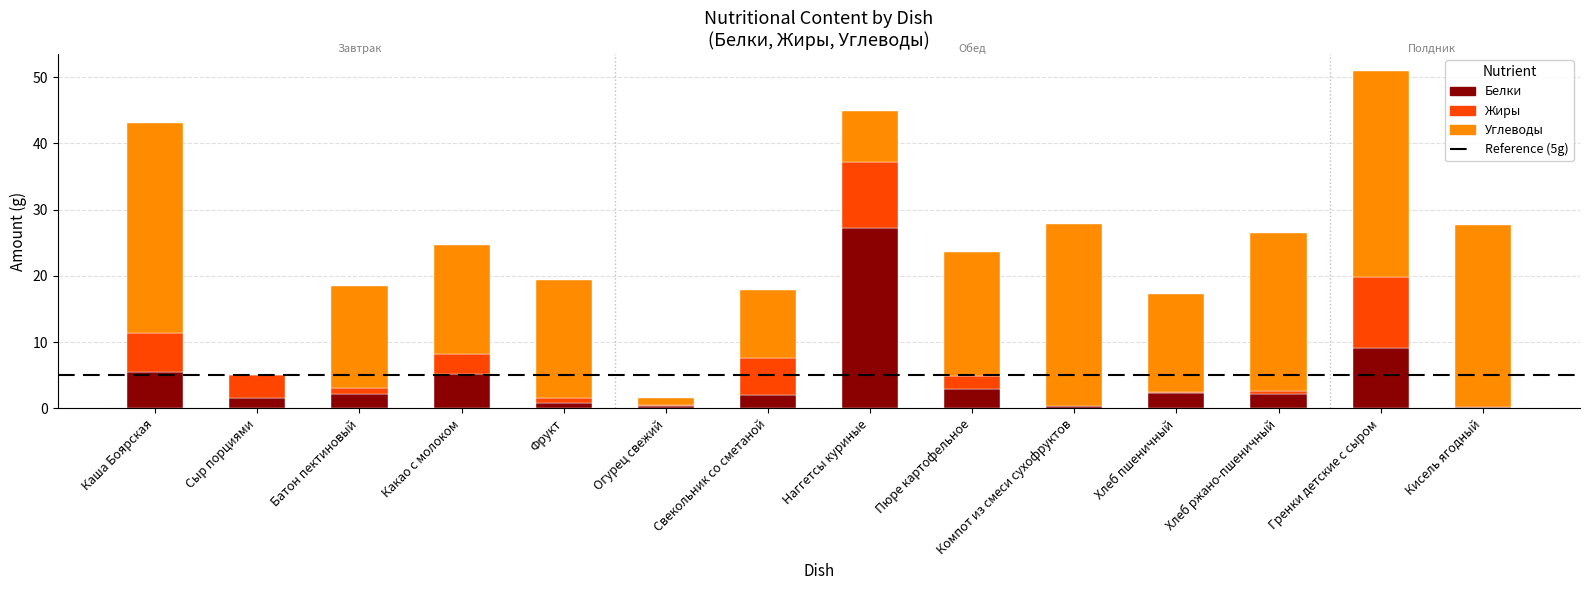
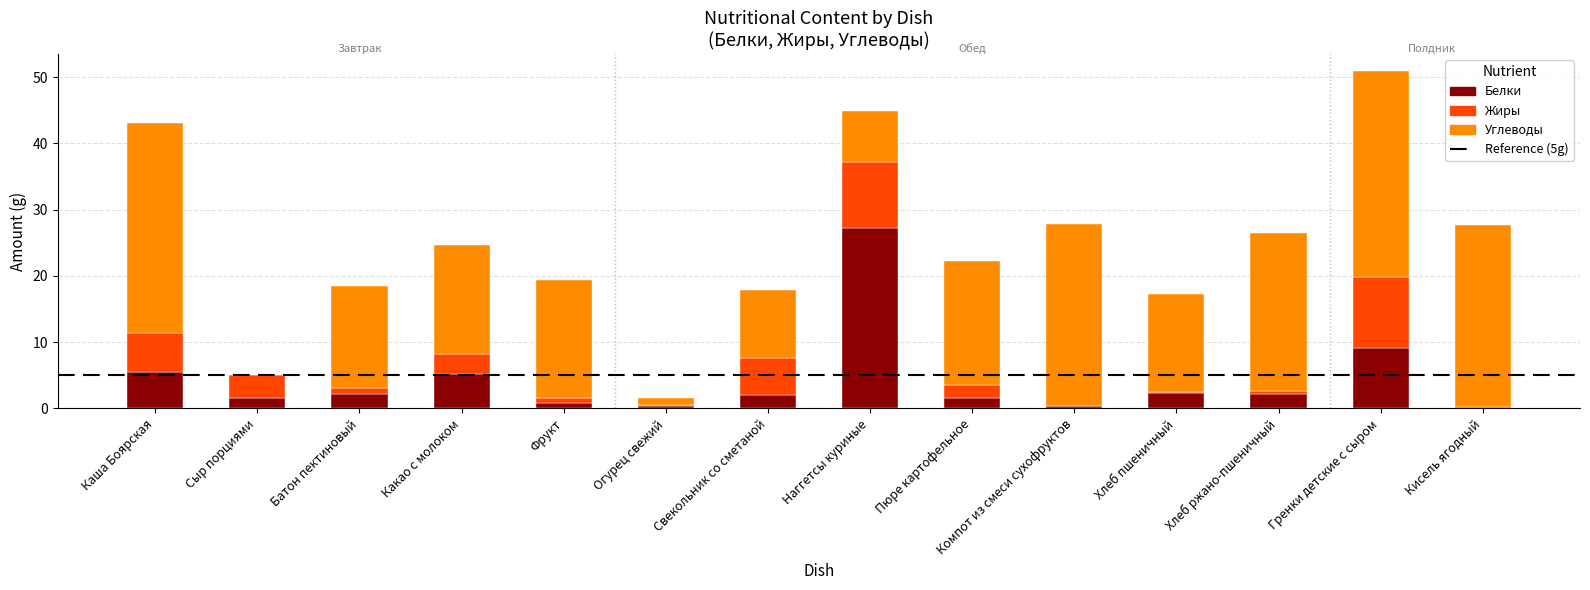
Белки, Пюре картофельное: 3 -> 2
